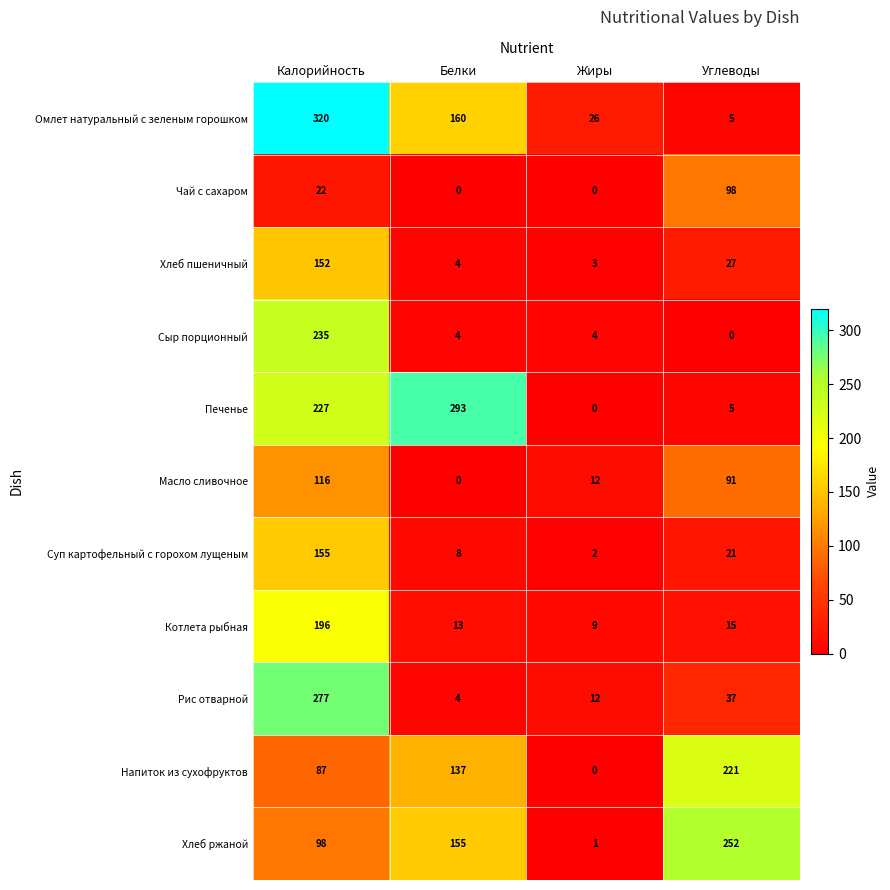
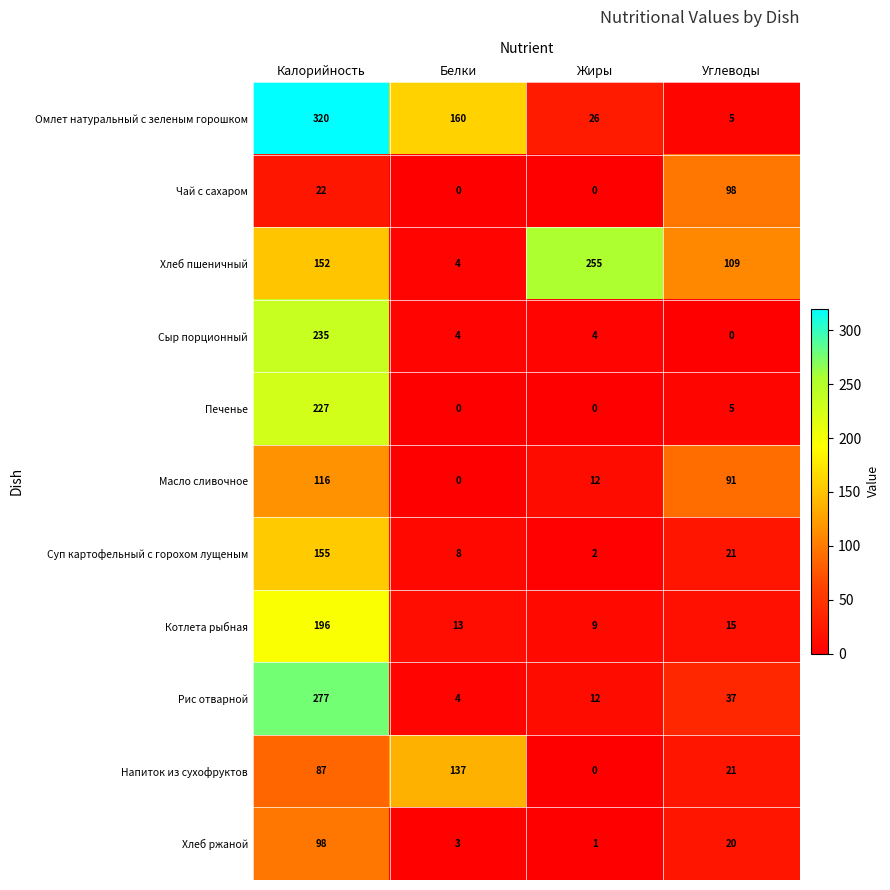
Хлеб пшеничный, Жиры: 3 -> 255
Хлеб пшеничный, Углеводы: 27 -> 109
Печенье, Белки: 293 -> 0
Напиток из сухофруктов, Углеводы: 221 -> 21
Хлеб ржаной, Белки: 155 -> 3
Хлеб ржаной, Углеводы: 252 -> 20
